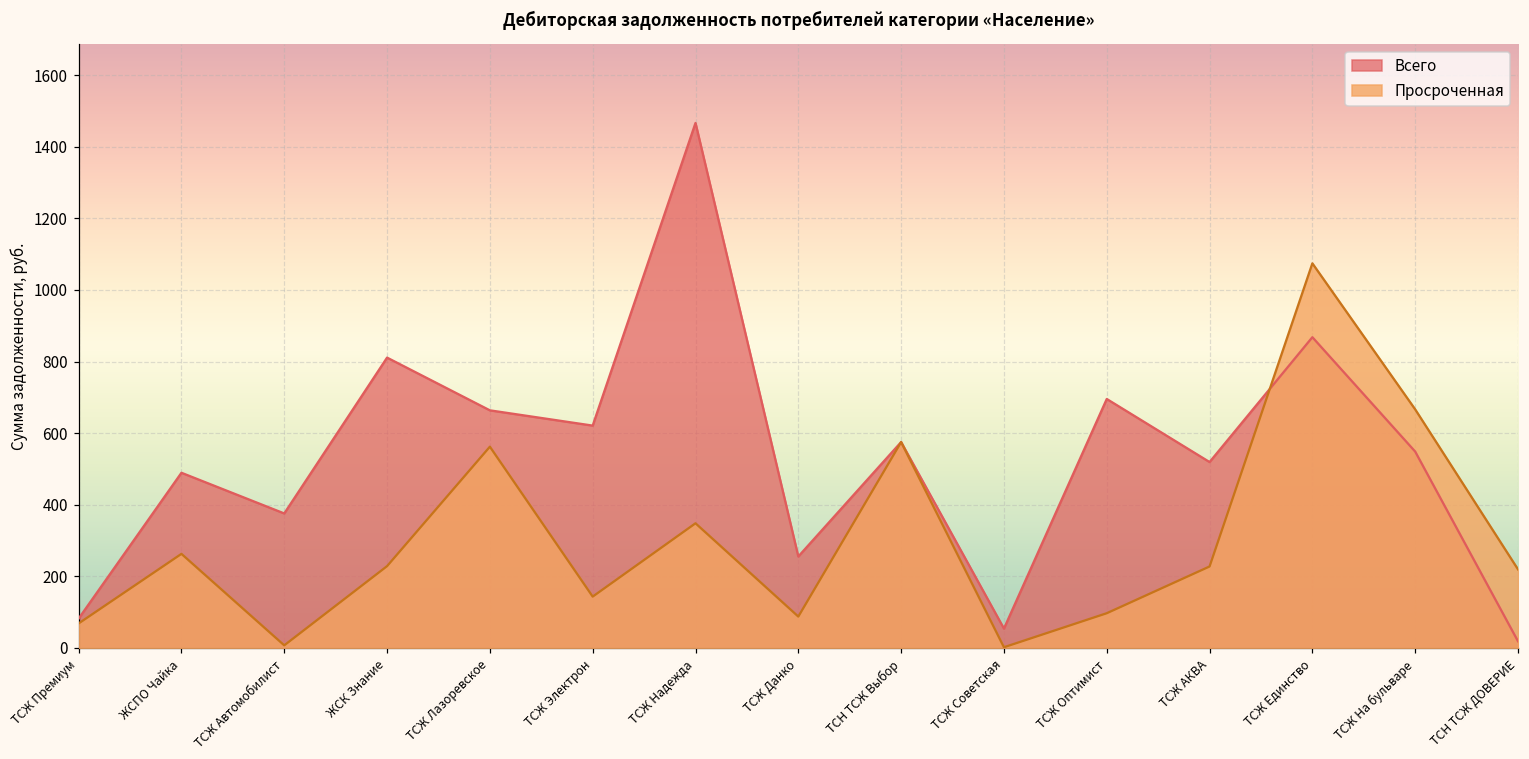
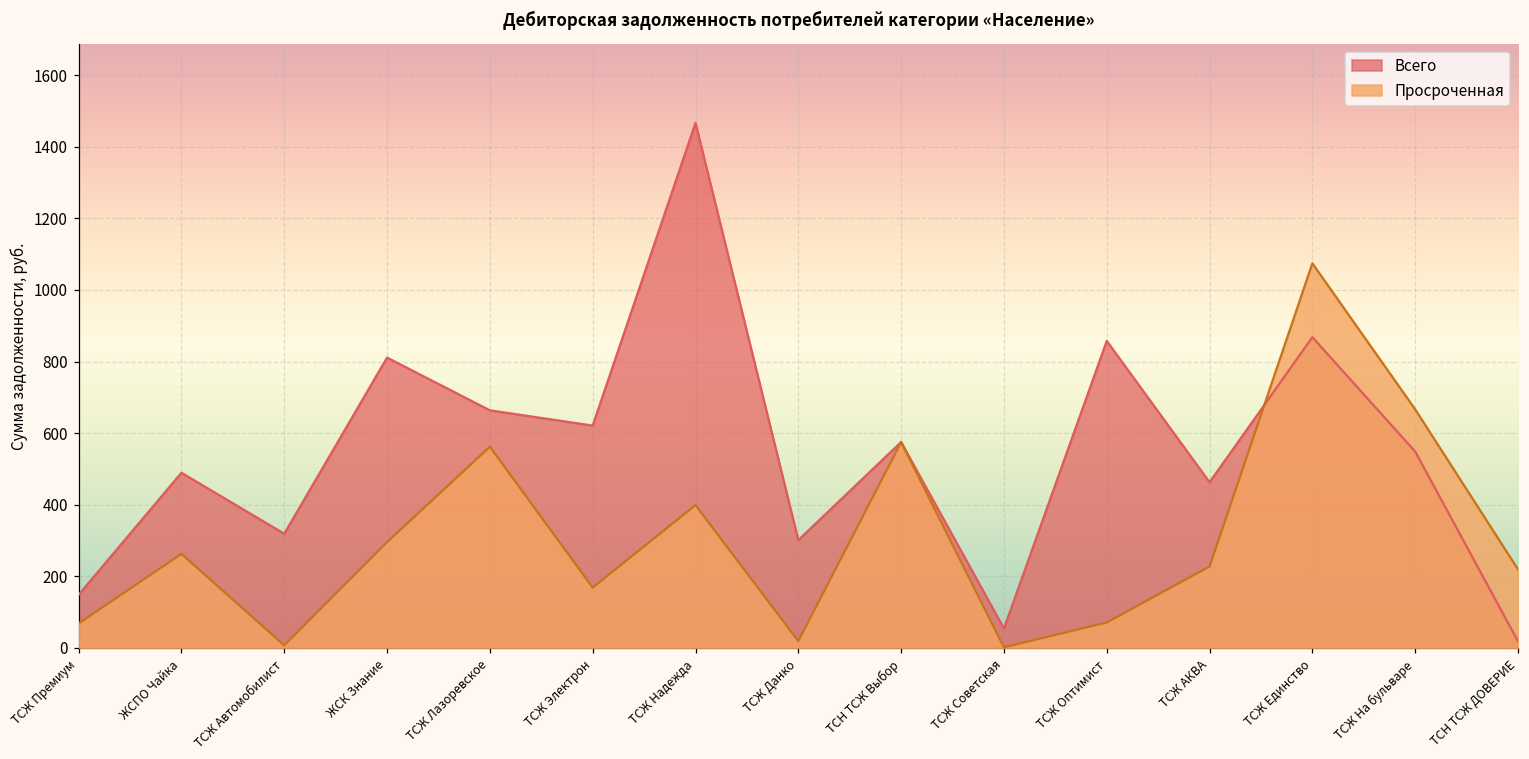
Всего, ТСЖ Премиум: 80 -> 150
Всего, ТСЖ Автомобилист: 380 -> 320
Просроченная, ЖСК Знание: 230 -> 300
Просроченная, ТСЖ Электрон: 140 -> 170
Просроченная, ТСЖ Надежда: 350 -> 400
Всего, ТСЖ Данко: 260 -> 300
Просроченная, ТСЖ Данко: 90 -> 20
Всего, ТСЖ Оптимист: 700 -> 860
Просроченная, ТСЖ Оптимист: 100 -> 70
Всего, ТСЖ АКВА: 520 -> 460
